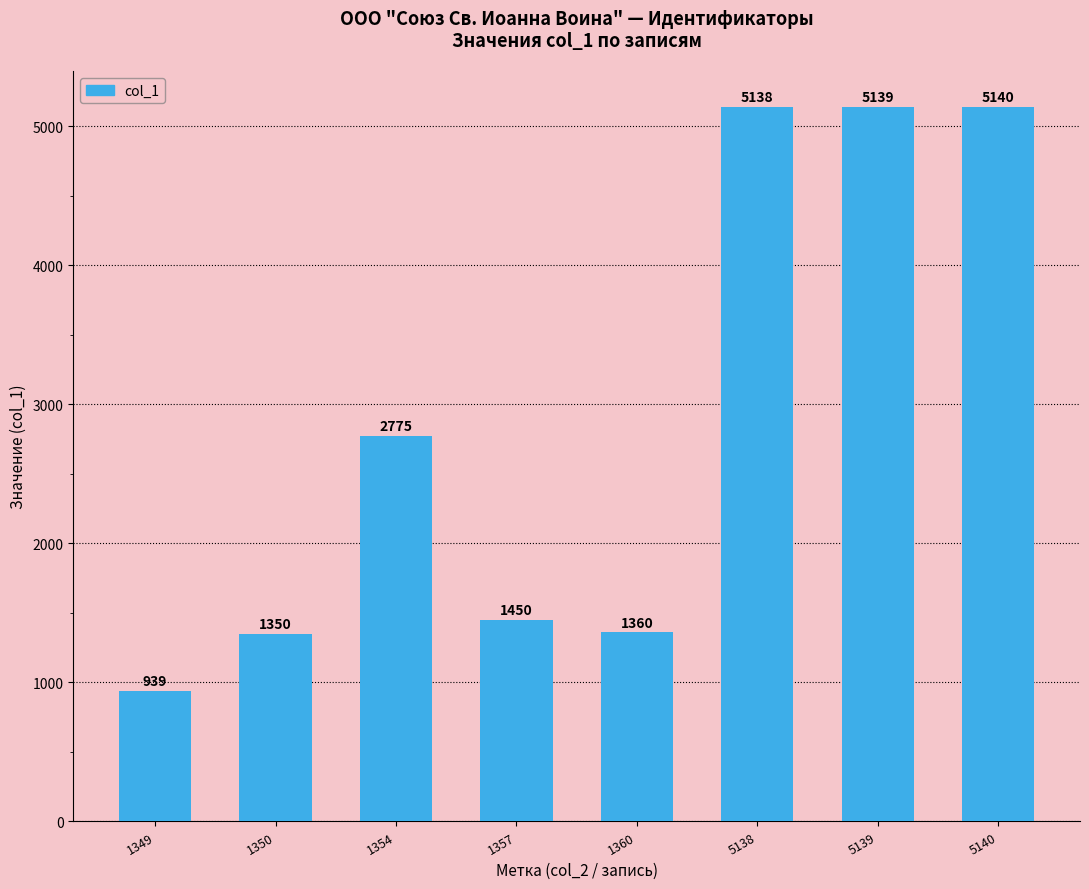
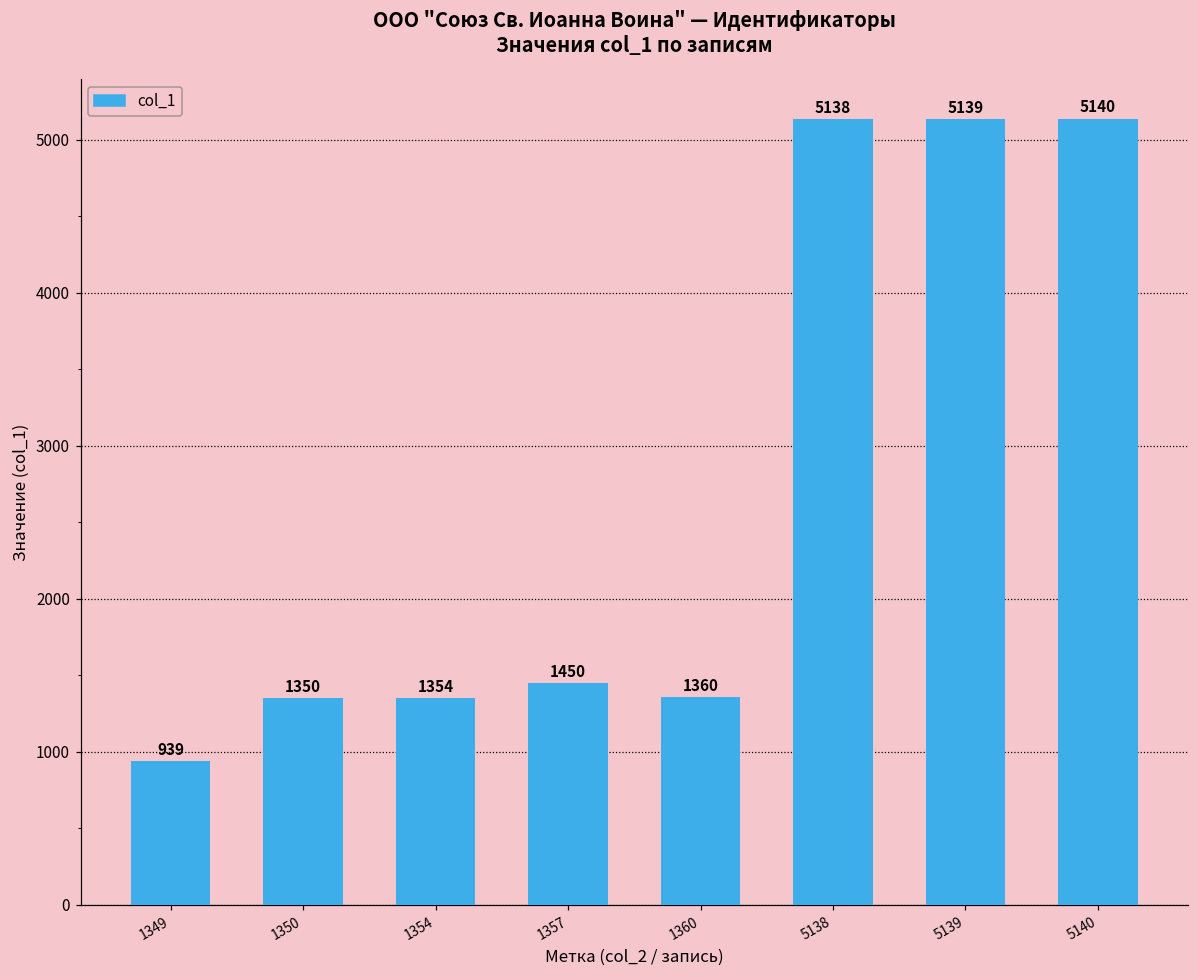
1354: 2775 -> 1354
